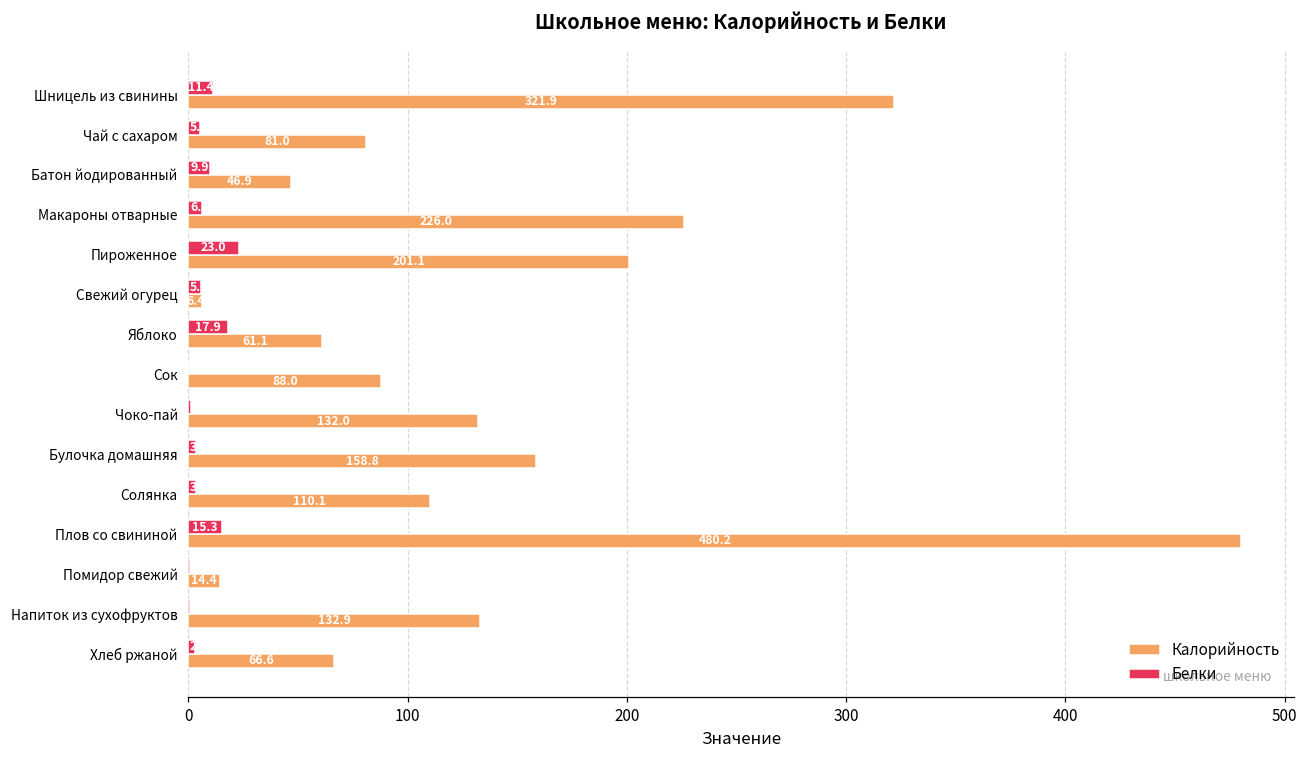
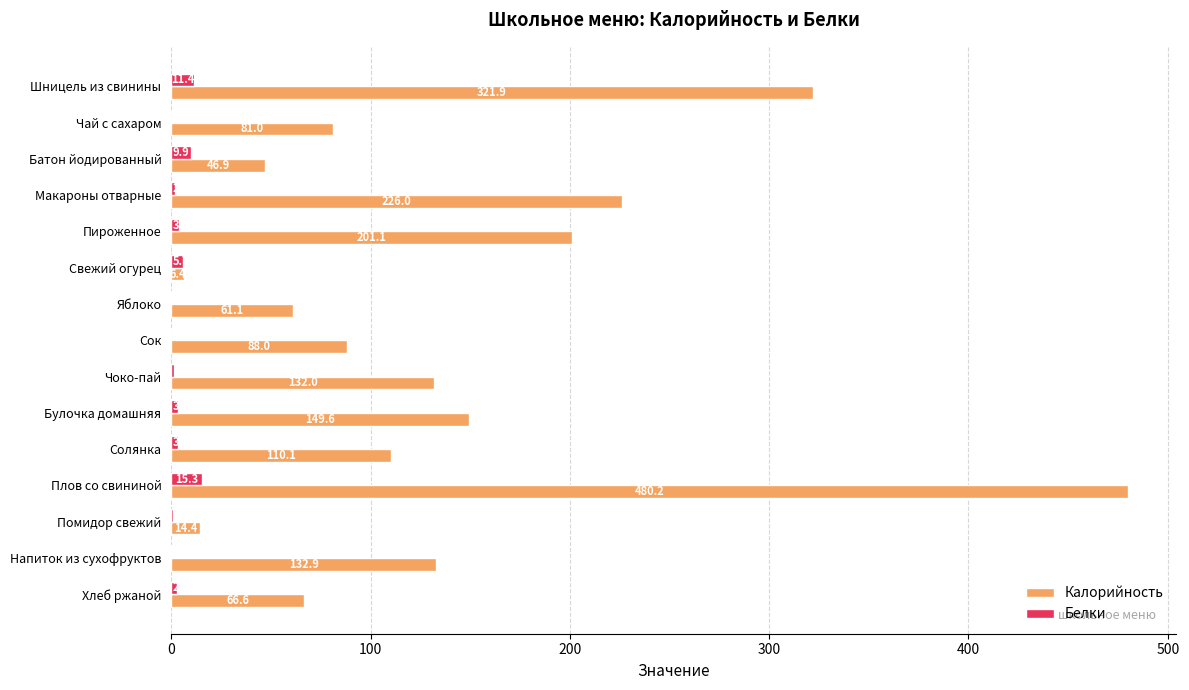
Белки, Чай с сахаром: 5 -> 0
Белки, Макароны отварные: 6 -> 2
Белки, Пироженное: 23 -> 4
Белки, Яблоко: 18 -> 1
Калорийность, Булочка домашняя: 158.8 -> 149.6
